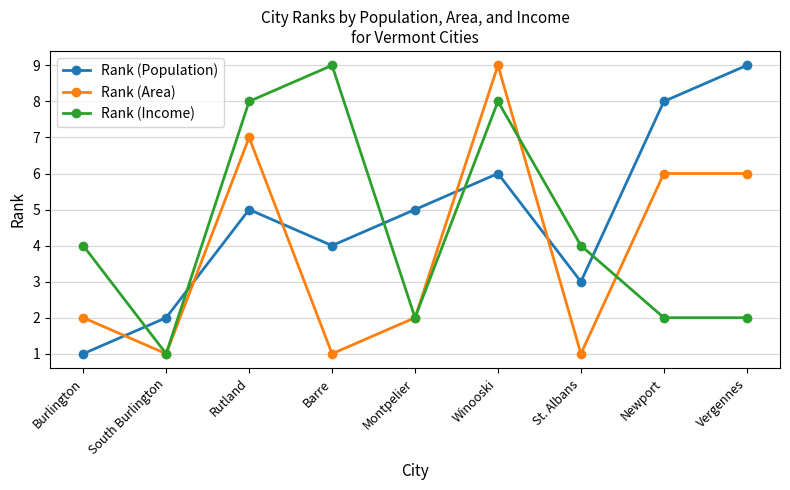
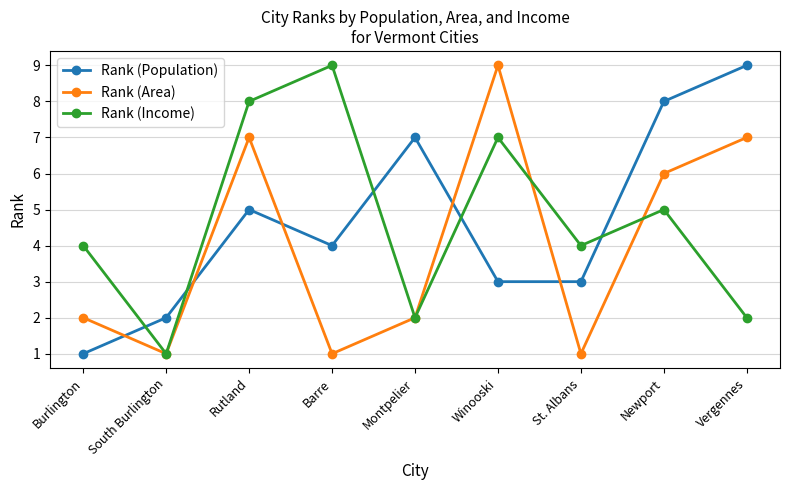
Rank (Population), Montpelier: 5 -> 7
Rank (Population), Winooski: 6 -> 3
Rank (Income), Winooski: 8 -> 7
Rank (Income), Newport: 2 -> 5
Rank (Area), Vergennes: 6 -> 7
